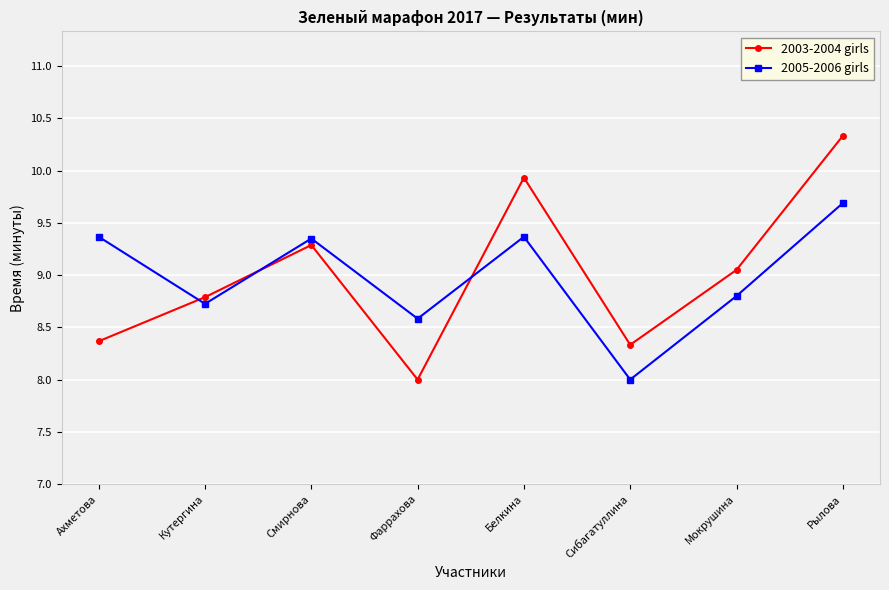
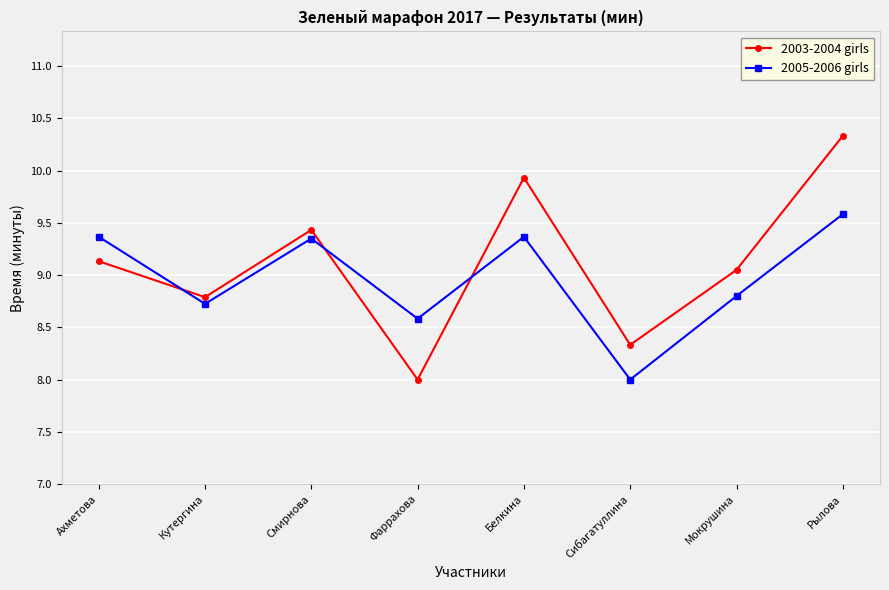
2003-2004 girls, Ахметова: 8.37 -> 9.13
2003-2004 girls, Смирнова: 9.29 -> 9.43
2005-2006 girls, Рылова: 9.69 -> 9.58
